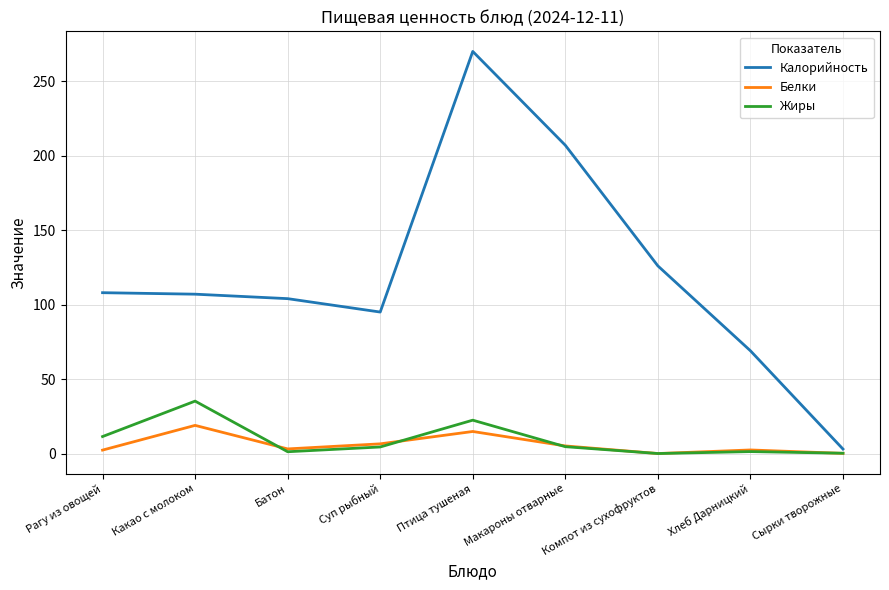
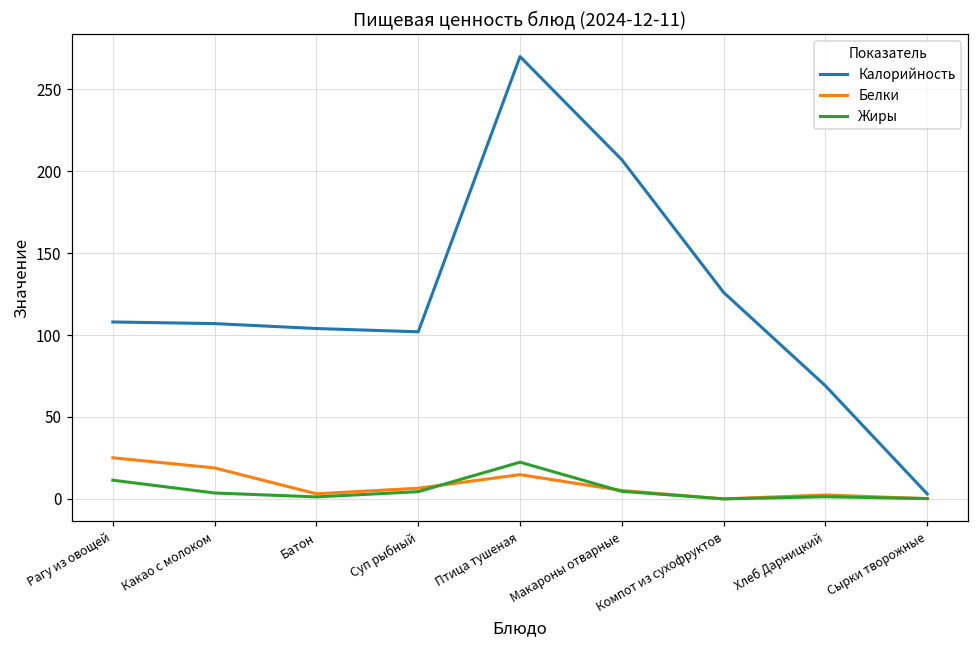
Белки, Рагу из овощей: 2 -> 25
Жиры, Какао с молоком: 35 -> 4
Калорийность, Суп рыбный: 95 -> 102
